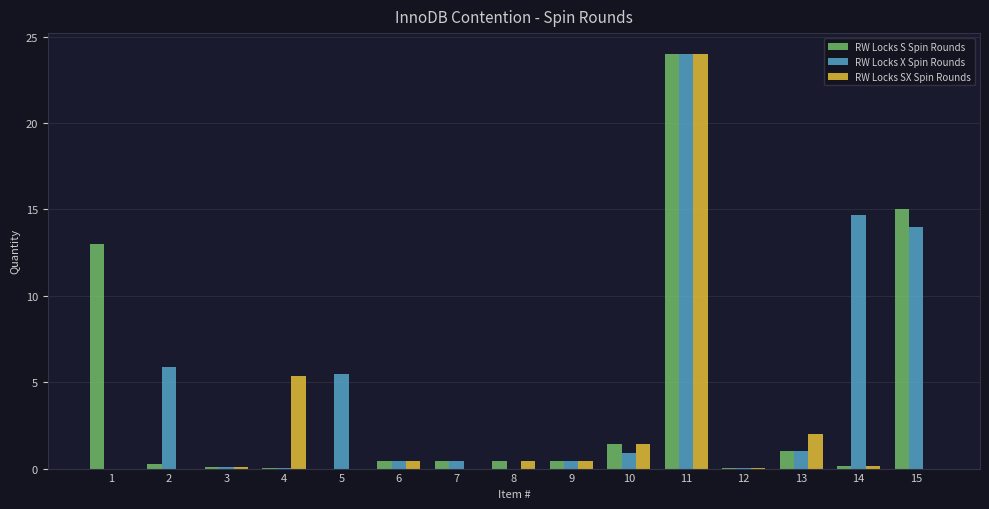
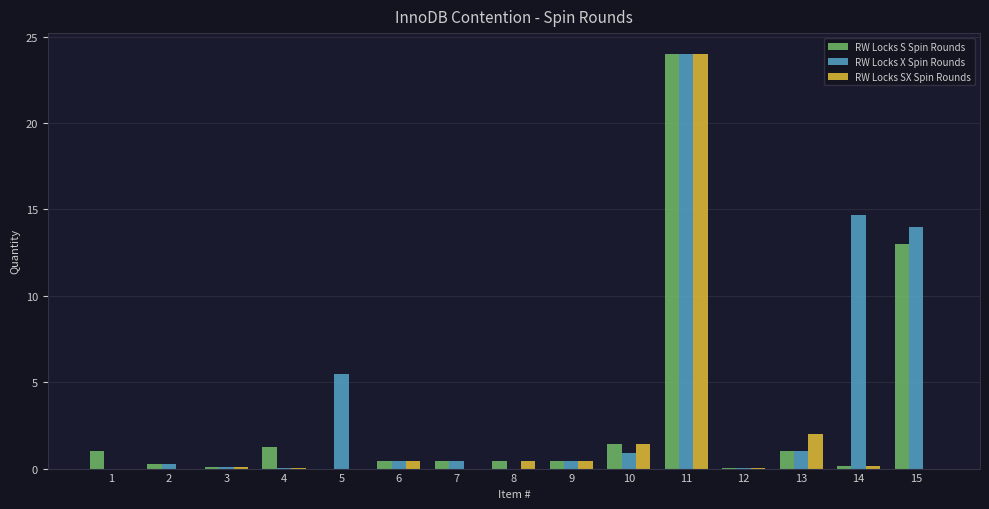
RW Locks S Spin Rounds, 1: 13 -> 1
RW Locks X Spin Rounds, 2: 5.9 -> 0.2
RW Locks S Spin Rounds, 4: 0.0 -> 1.2
RW Locks SX Spin Rounds, 4: 5.4 -> 0.0
RW Locks S Spin Rounds, 15: 15 -> 13
